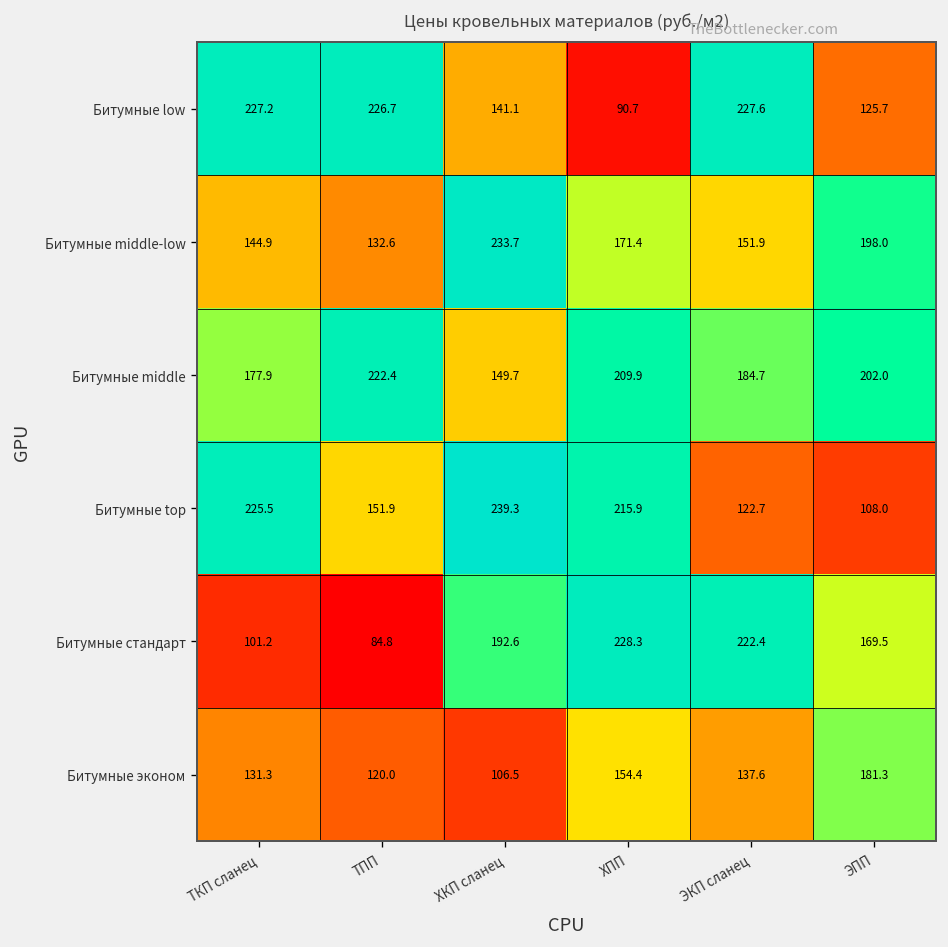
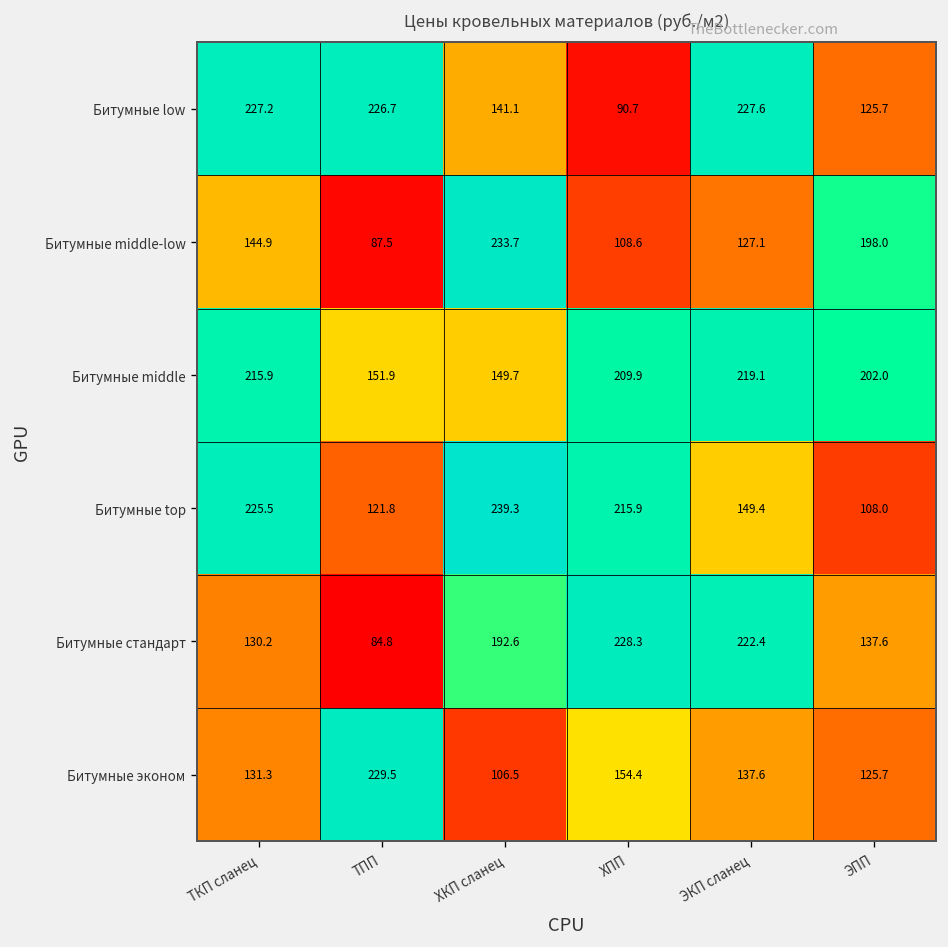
Битумные middle-low, ТПП: 132.6 -> 87.5
Битумные middle-low, ХПП: 171.4 -> 108.6
Битумные middle-low, ЭКП сланец: 151.9 -> 127.1
Битумные middle, ТКП сланец: 177.9 -> 215.9
Битумные middle, ТПП: 222.4 -> 151.9
Битумные middle, ЭКП сланец: 184.7 -> 219.1
Битумные top, ТПП: 151.9 -> 121.8
Битумные top, ЭКП сланец: 122.7 -> 149.4
Битумные стандарт, ТКП сланец: 101.2 -> 130.2
Битумные стандарт, ЭПП: 169.5 -> 137.6
Битумные эконом, ТПП: 120.0 -> 229.5
Битумные эконом, ЭПП: 181.3 -> 125.7
